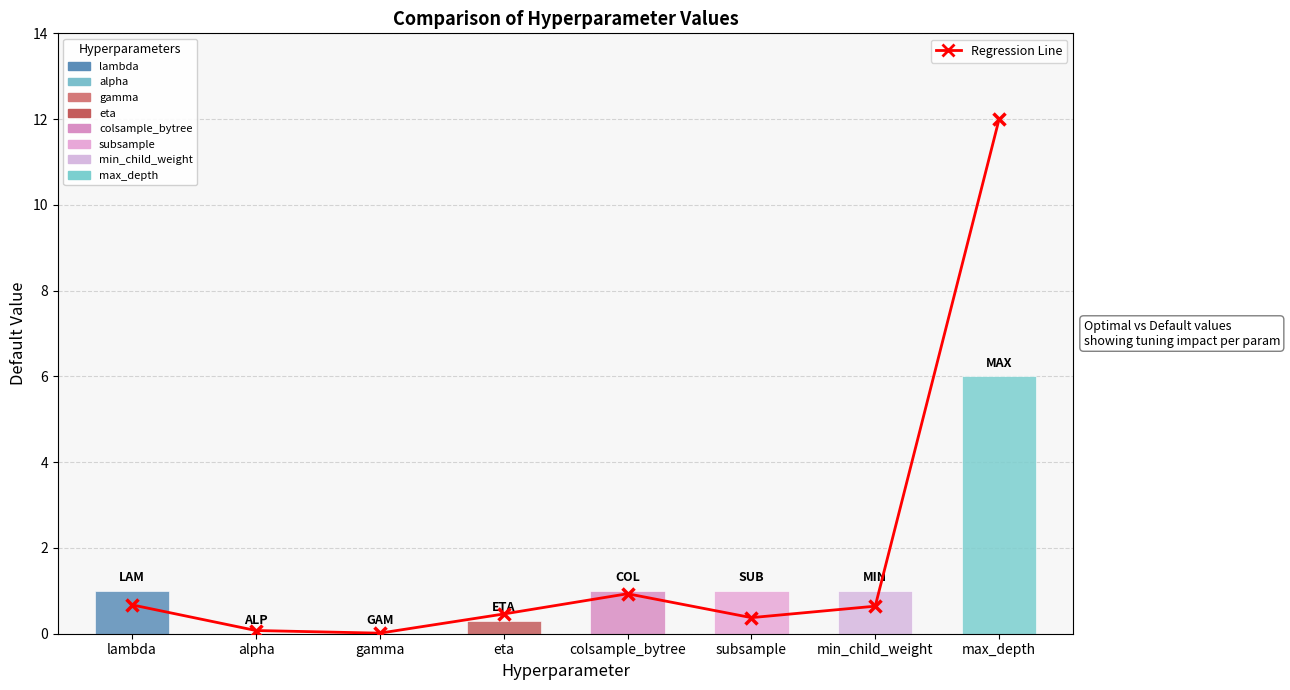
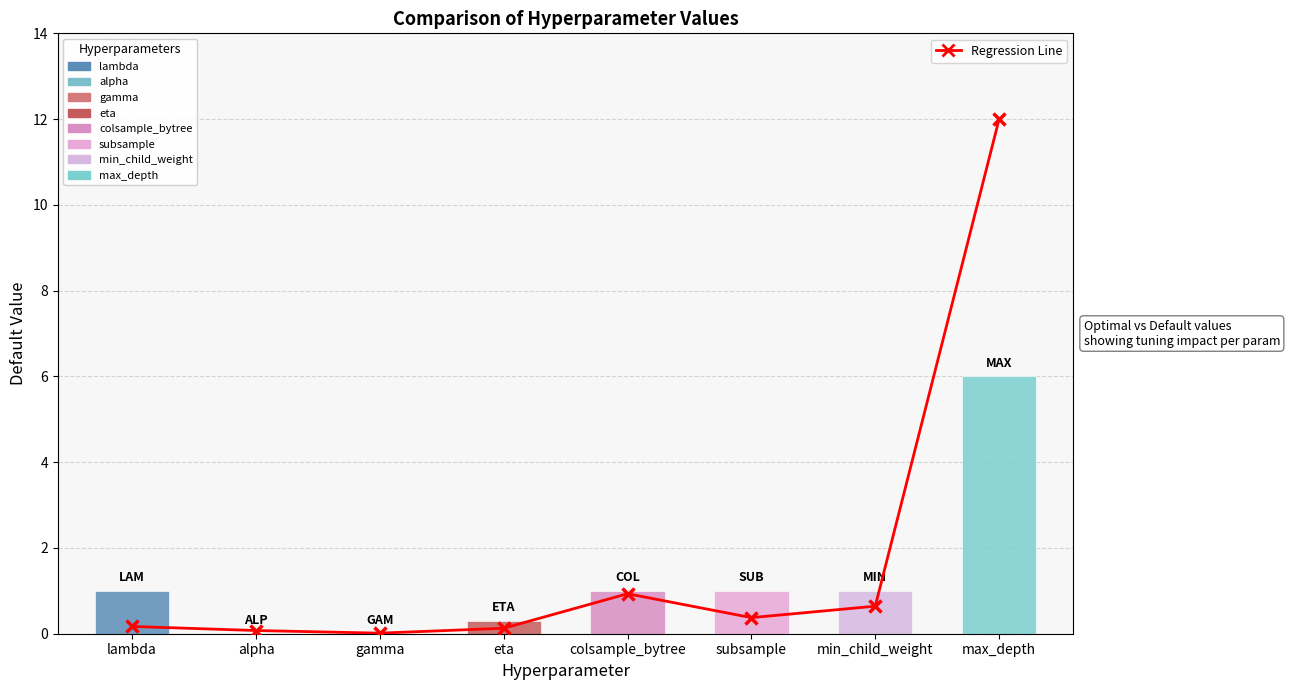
Regression Line, lambda: 0.7 -> 0.2
Regression Line, eta: 0.5 -> 0.1
